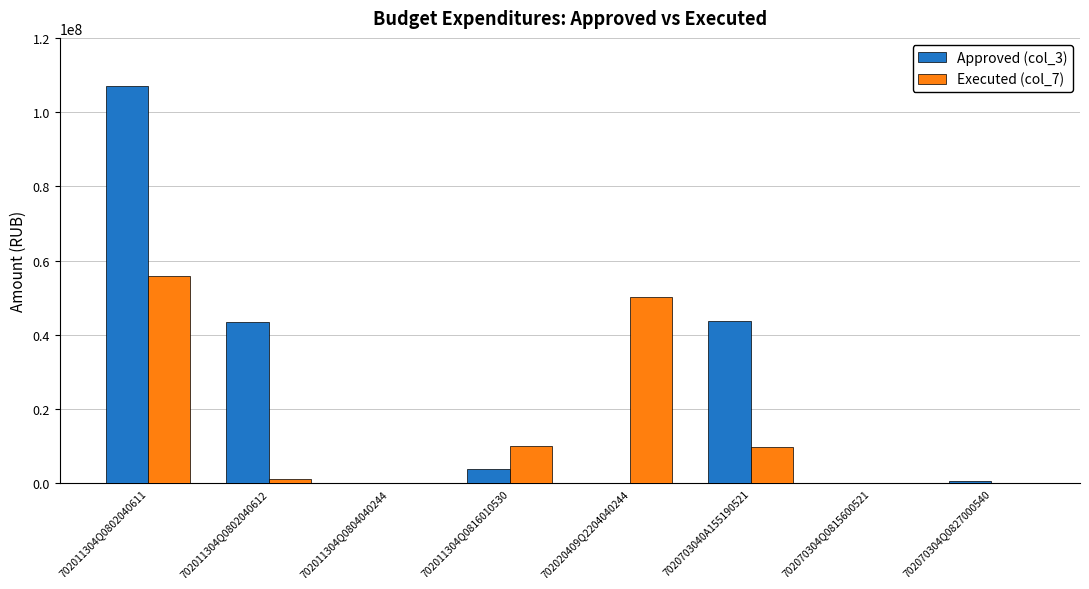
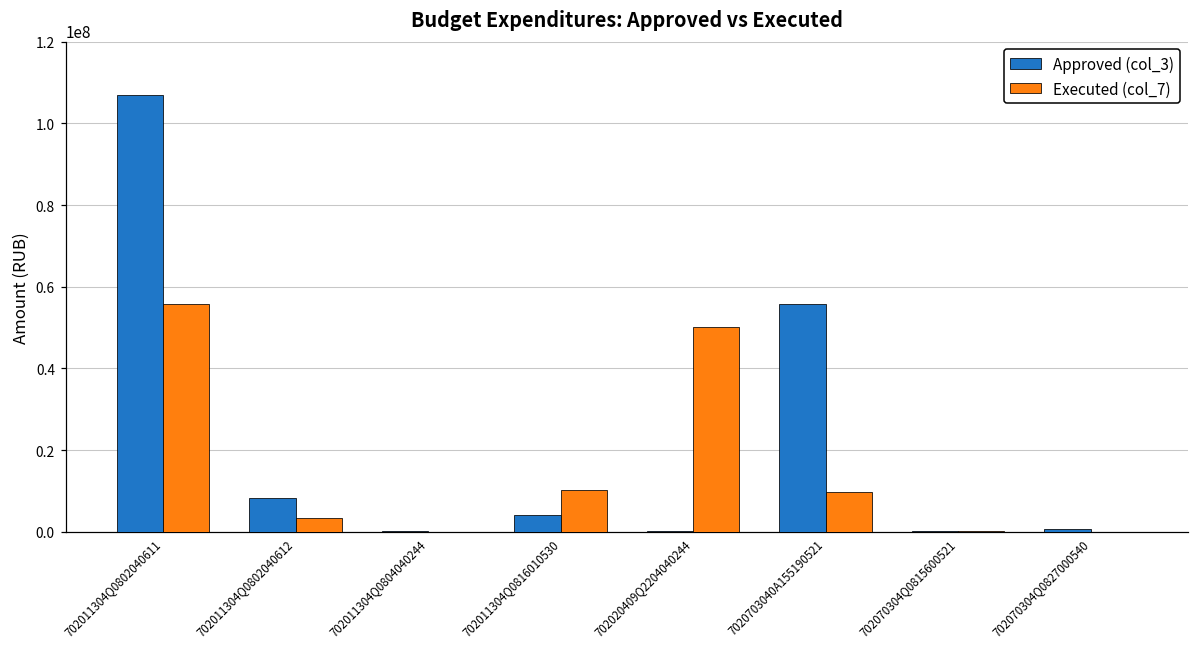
Approved (col_3), 702011304Q0802040612: 43000000 -> 8000000
Executed (col_7), 702011304Q0802040612: 1000000 -> 3000000
Approved (col_3), 7020703040A155190521: 44000000 -> 56000000
